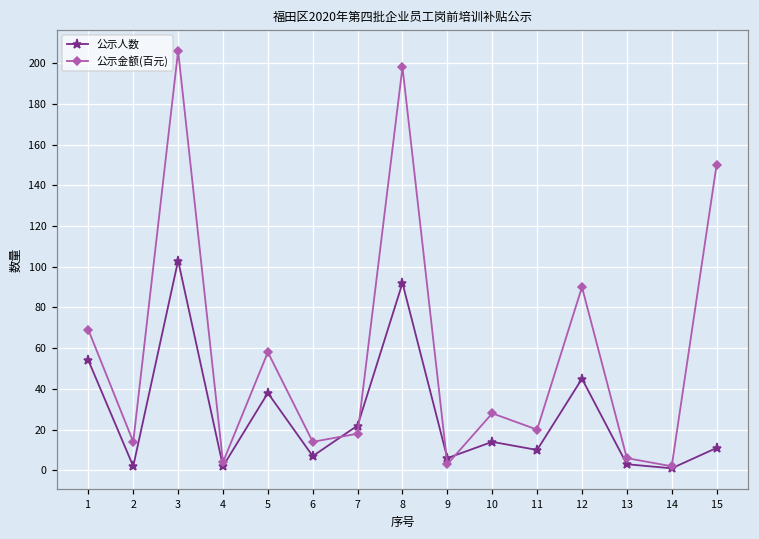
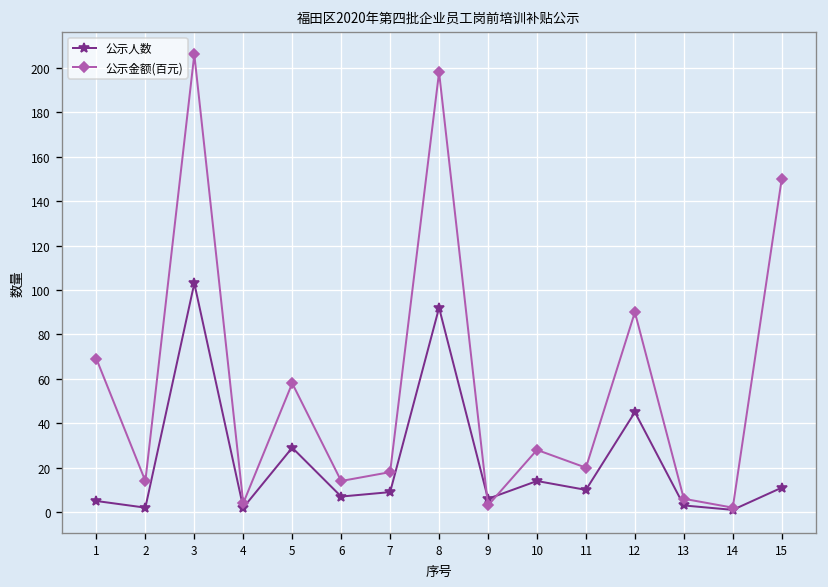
公示人数, 1: 54 -> 5
公示人数, 5: 38 -> 29
公示人数, 7: 22 -> 9
